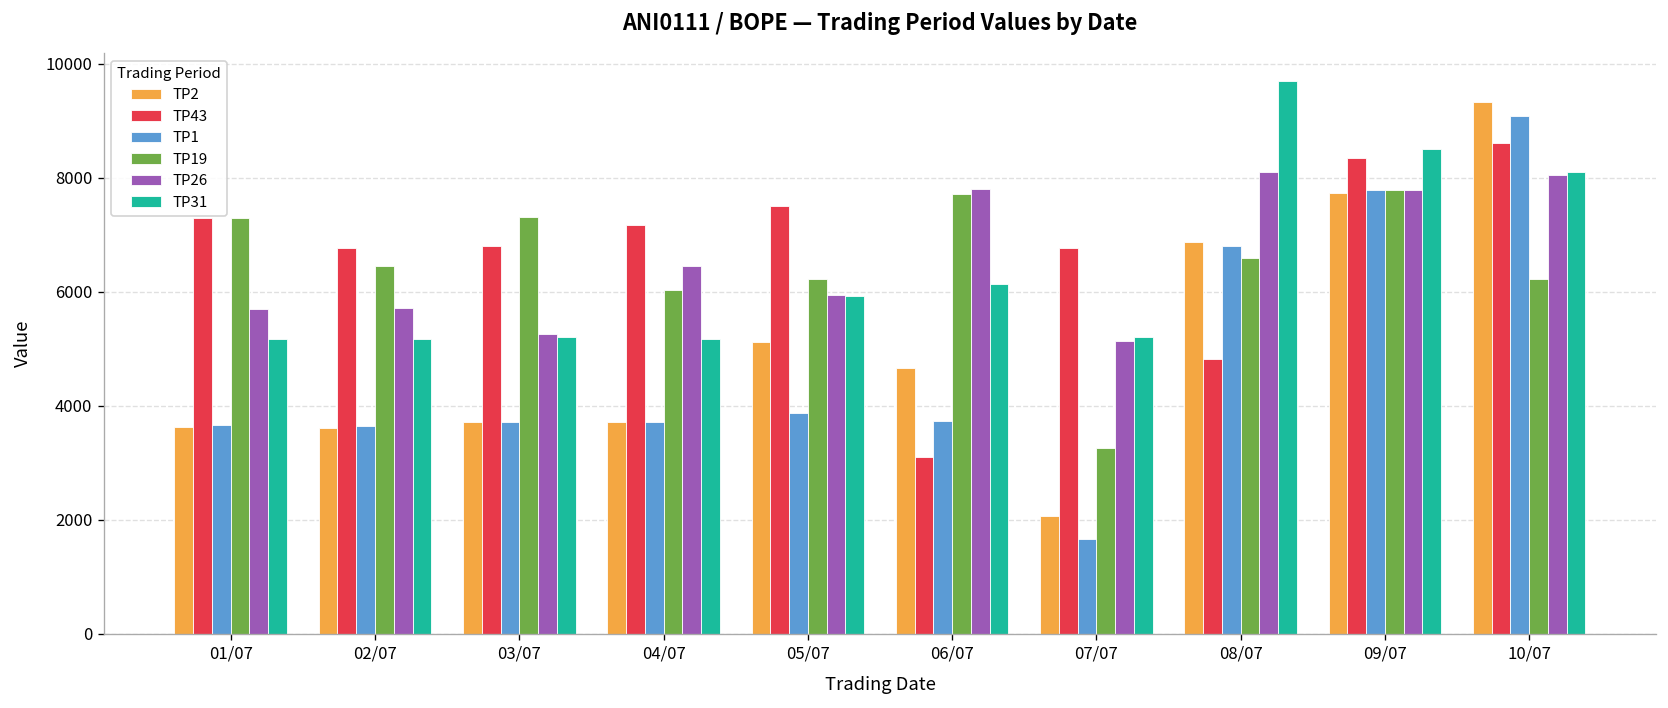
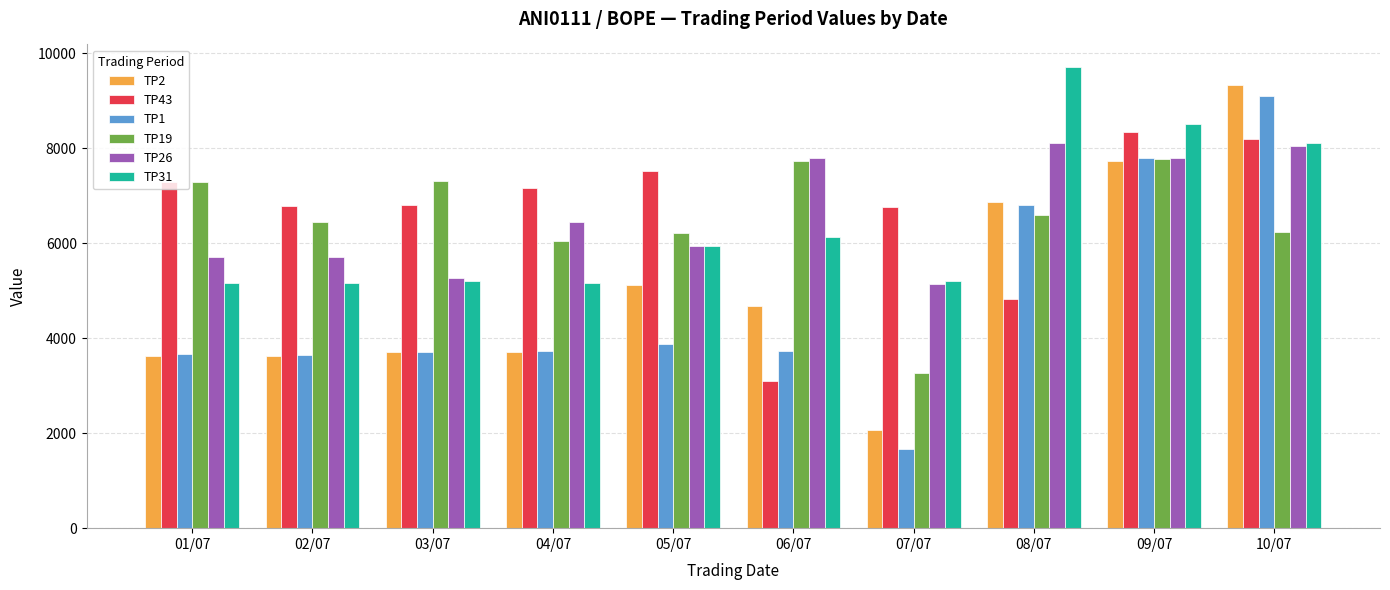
TP43, 10/07: 8600 -> 8200
